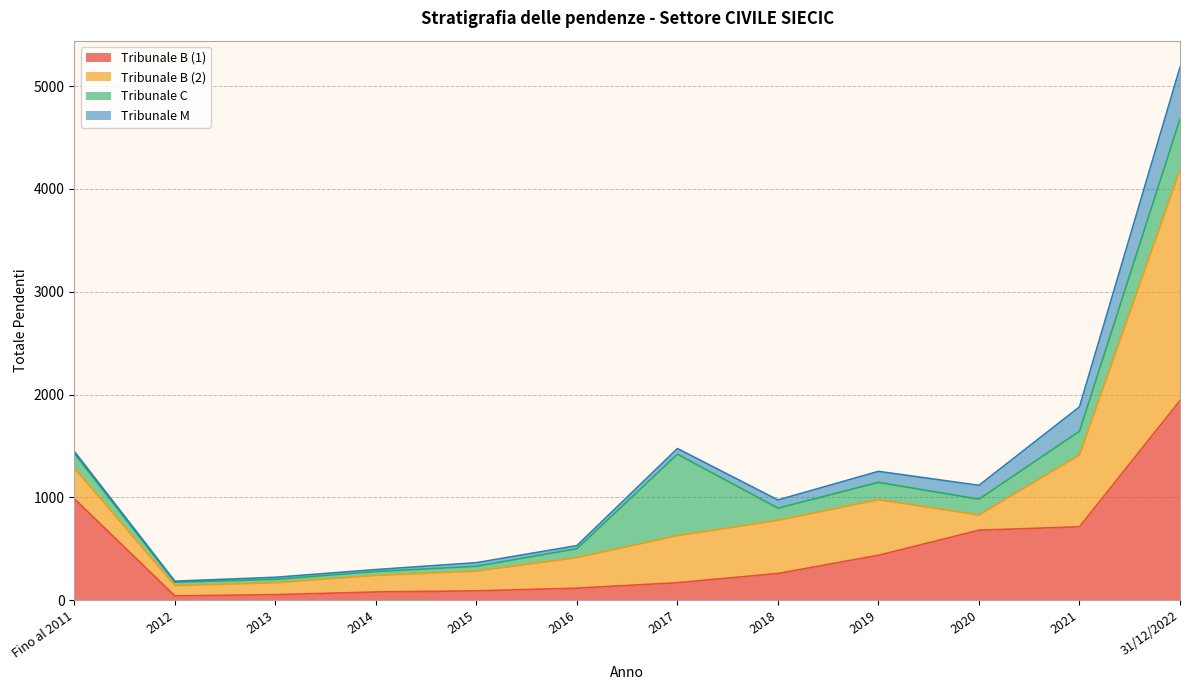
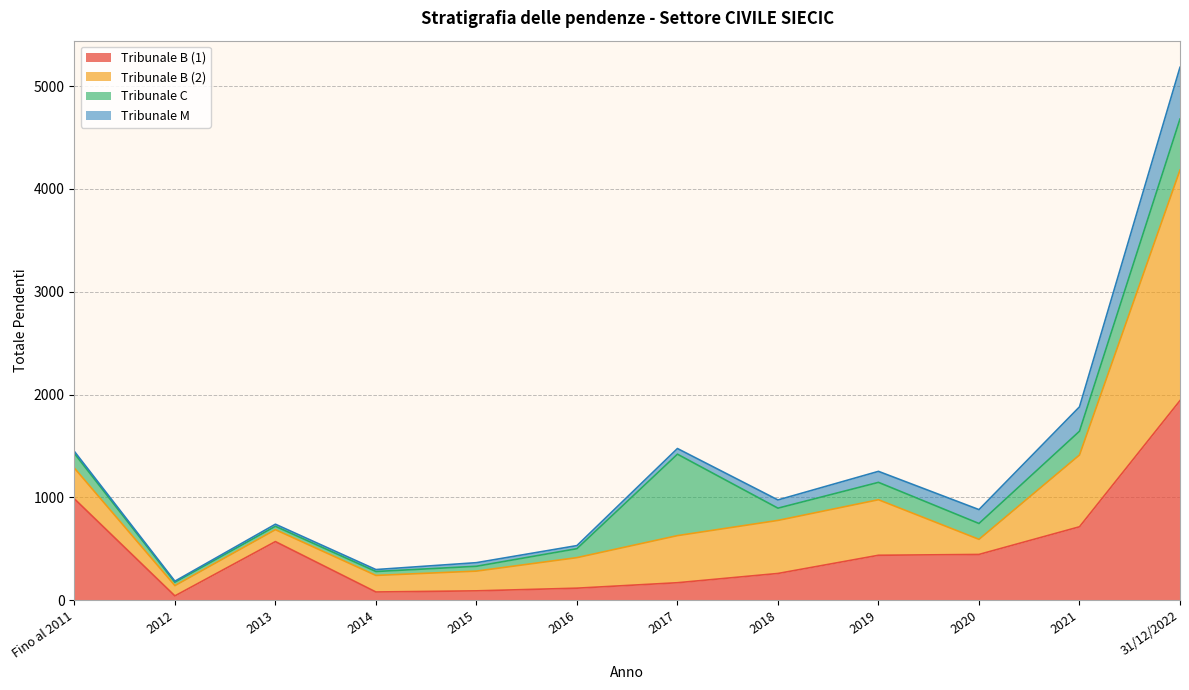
Tribunale B (1), 2013: 50 -> 570
Tribunale B (1), 2020: 680 -> 450
